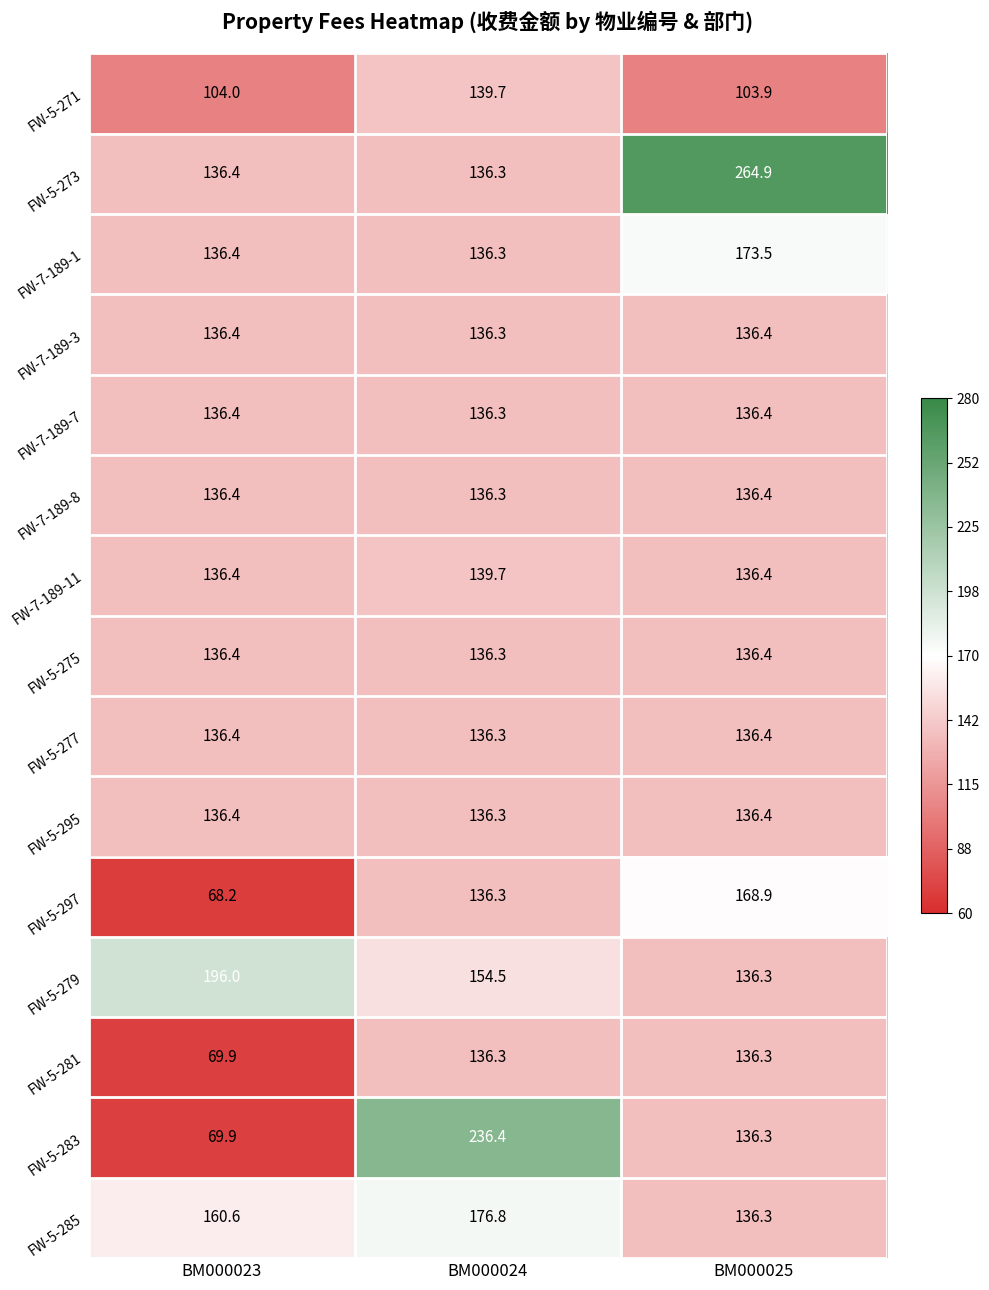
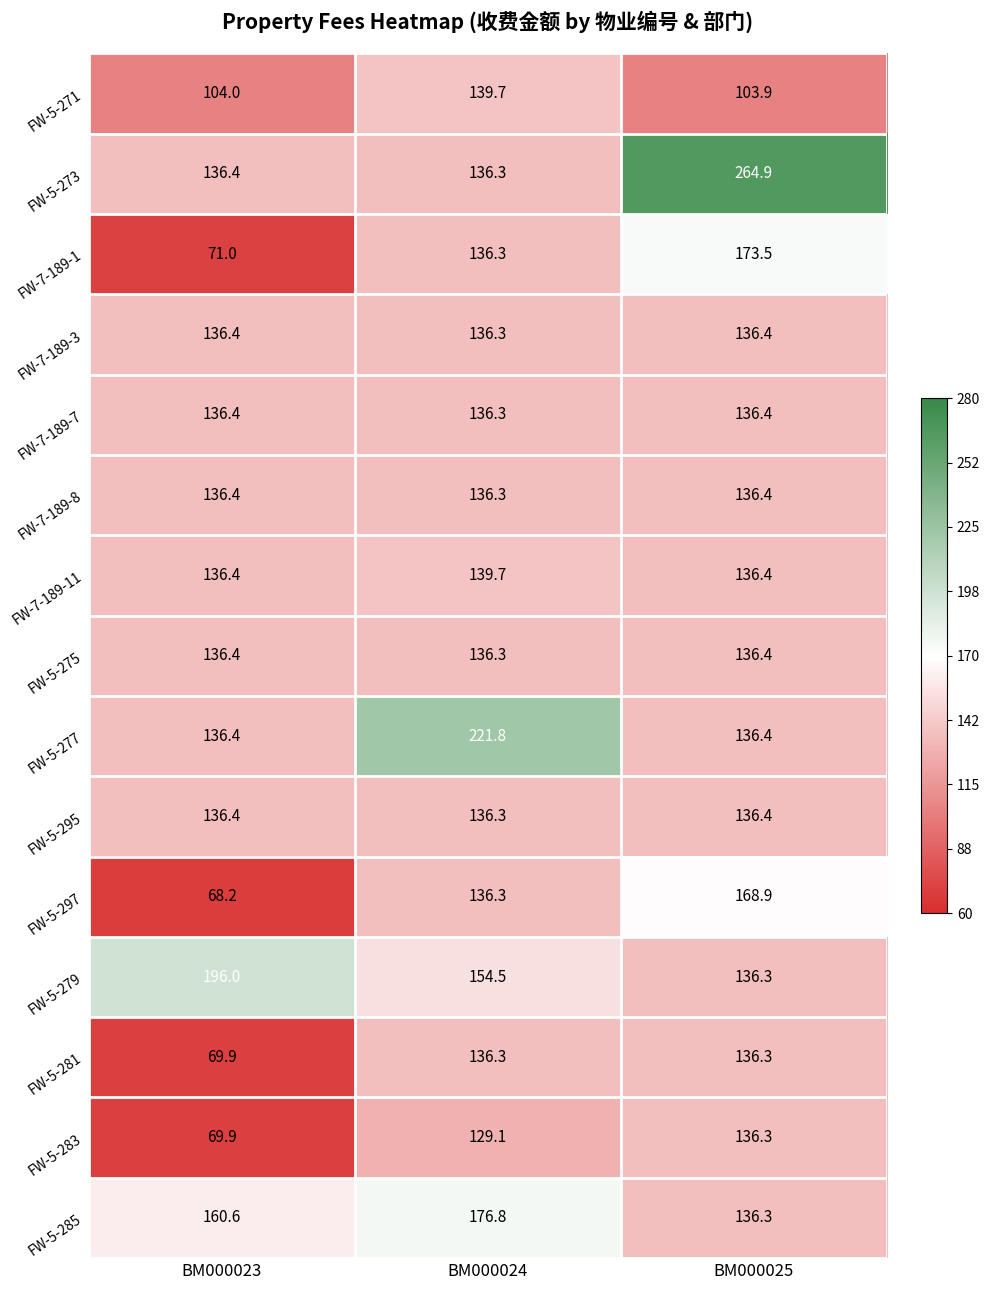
FW-7-189-1, BM000023: 136.4 -> 71.0
FW-5-277, BM000024: 136.3 -> 221.8
FW-5-283, BM000024: 236.4 -> 129.1
